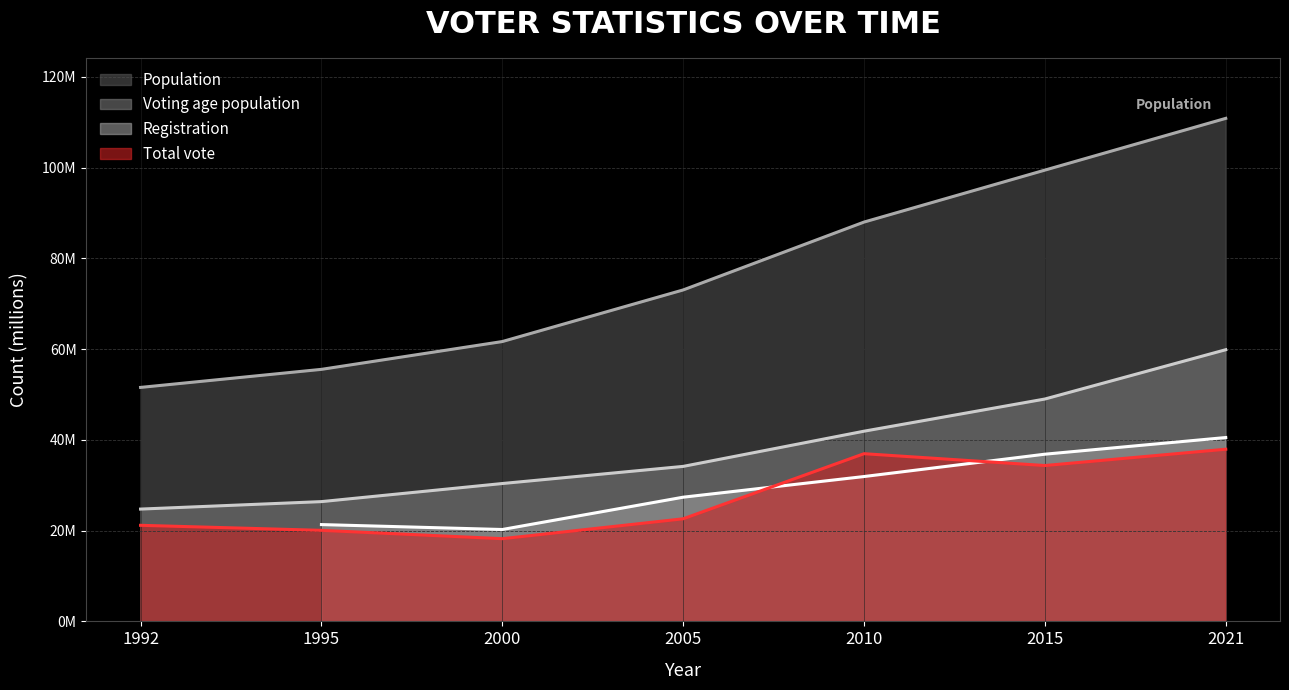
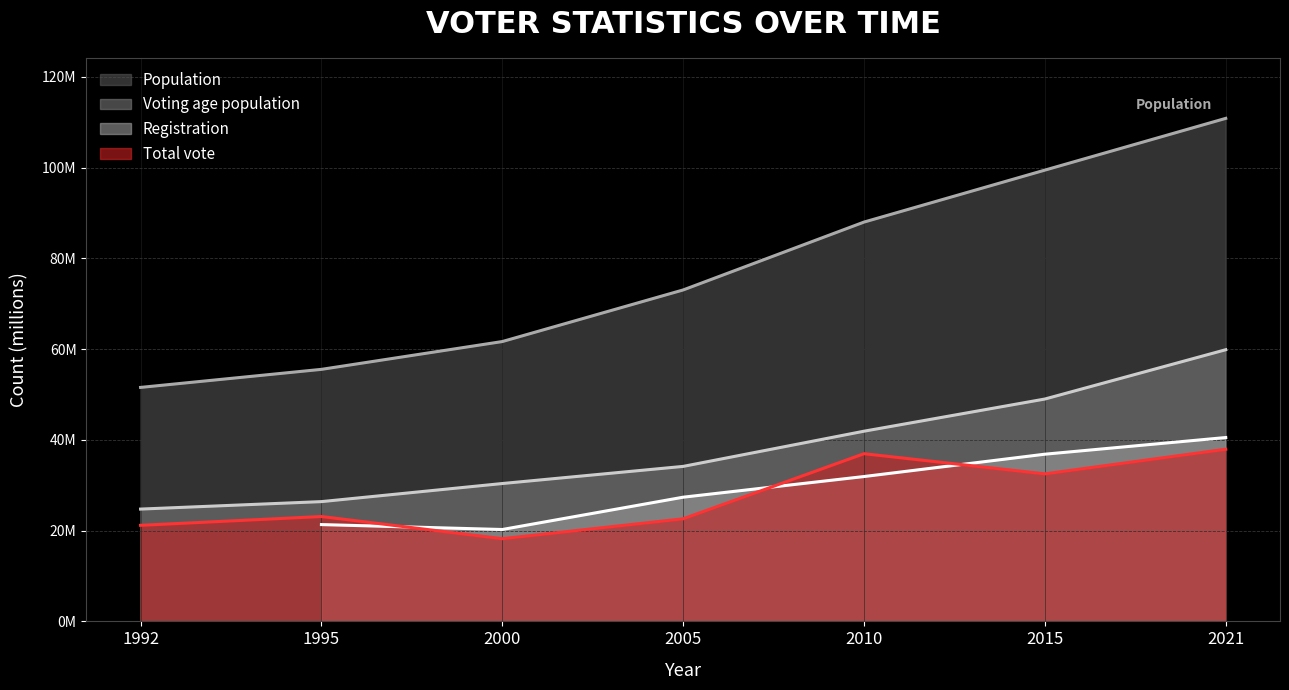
Total vote, 1995: 20000000 -> 23000000
Total vote, 2015: 34000000 -> 33000000
